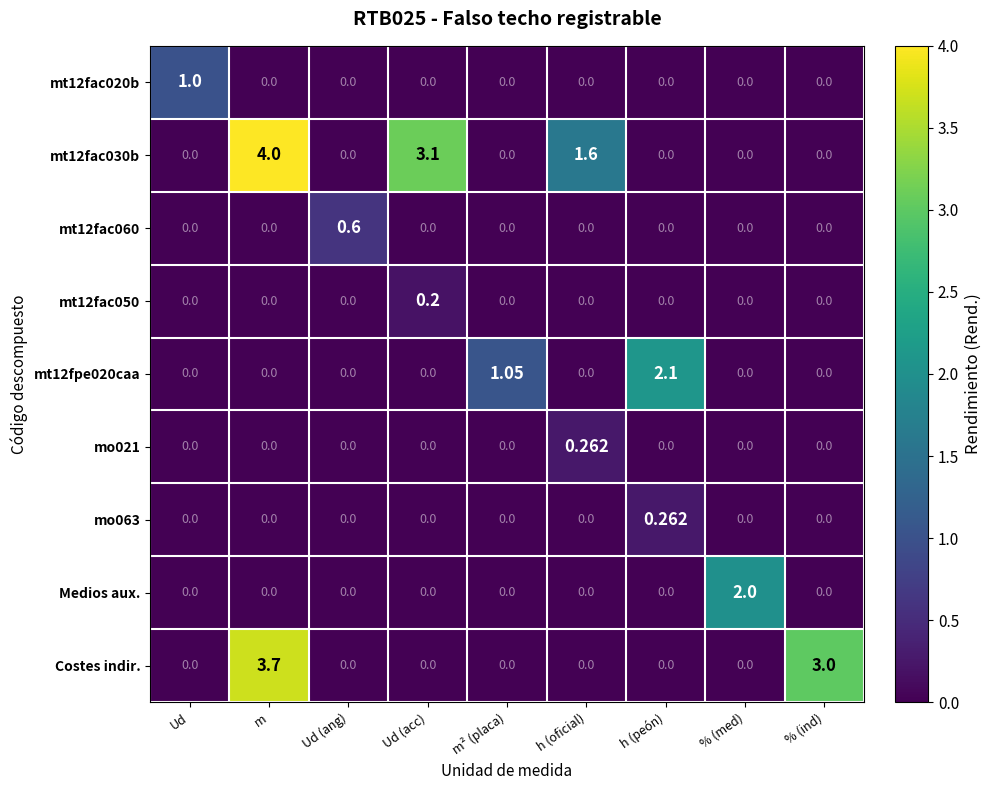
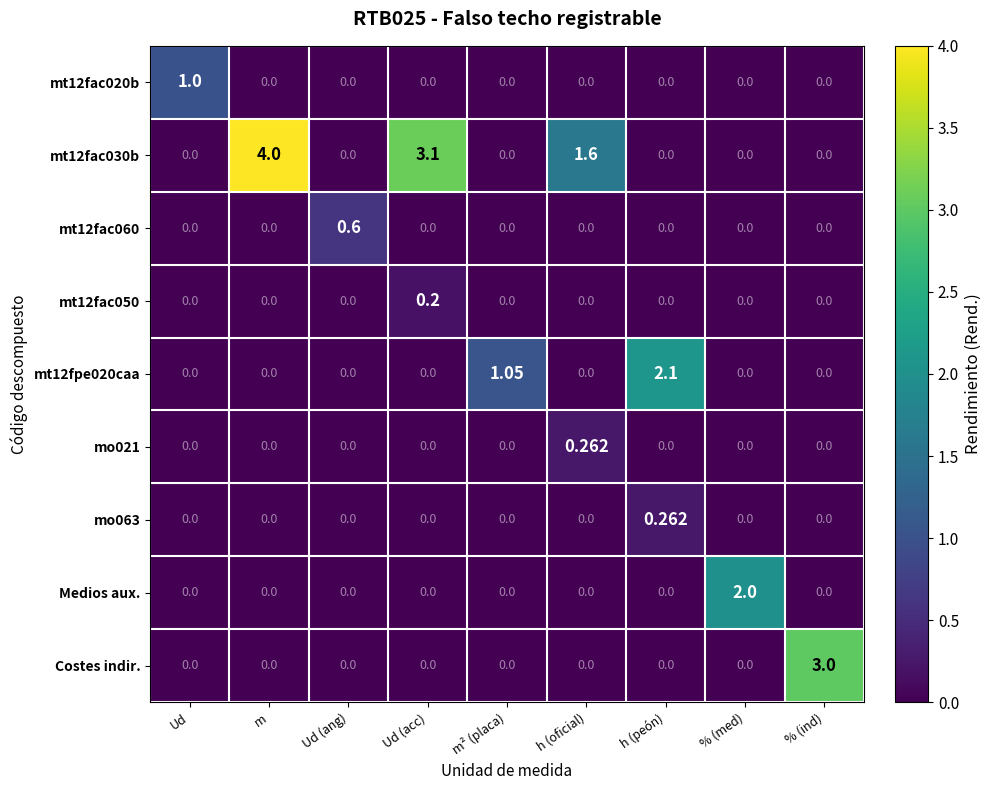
Costes indir., m: 3.7 -> 0.0
